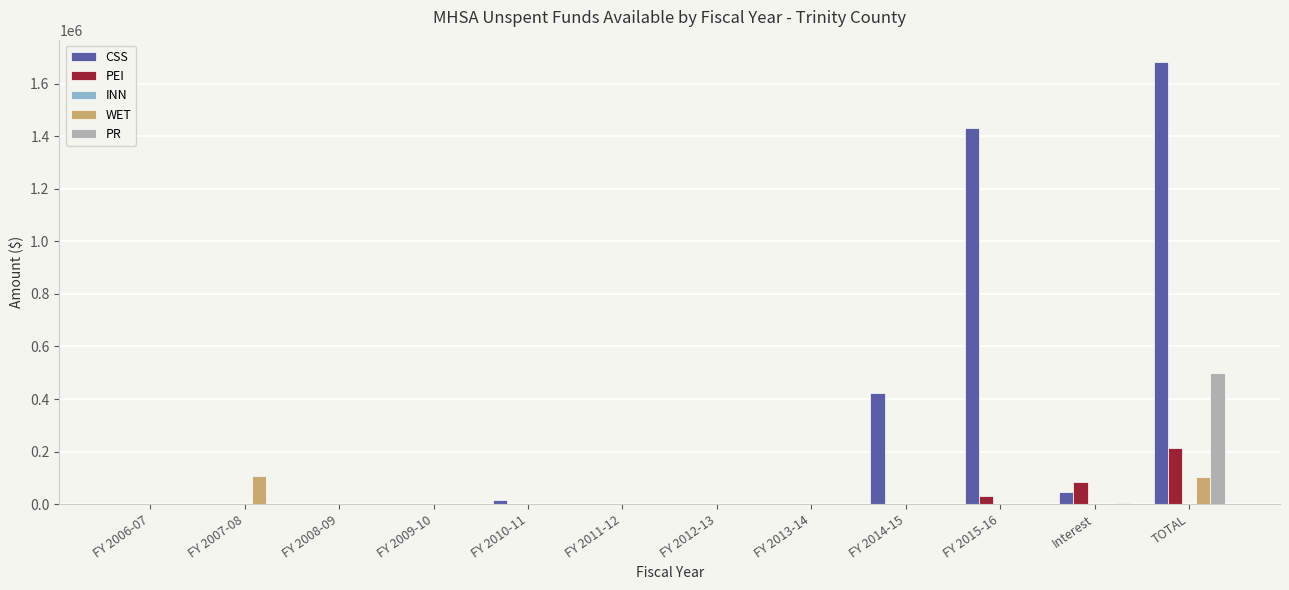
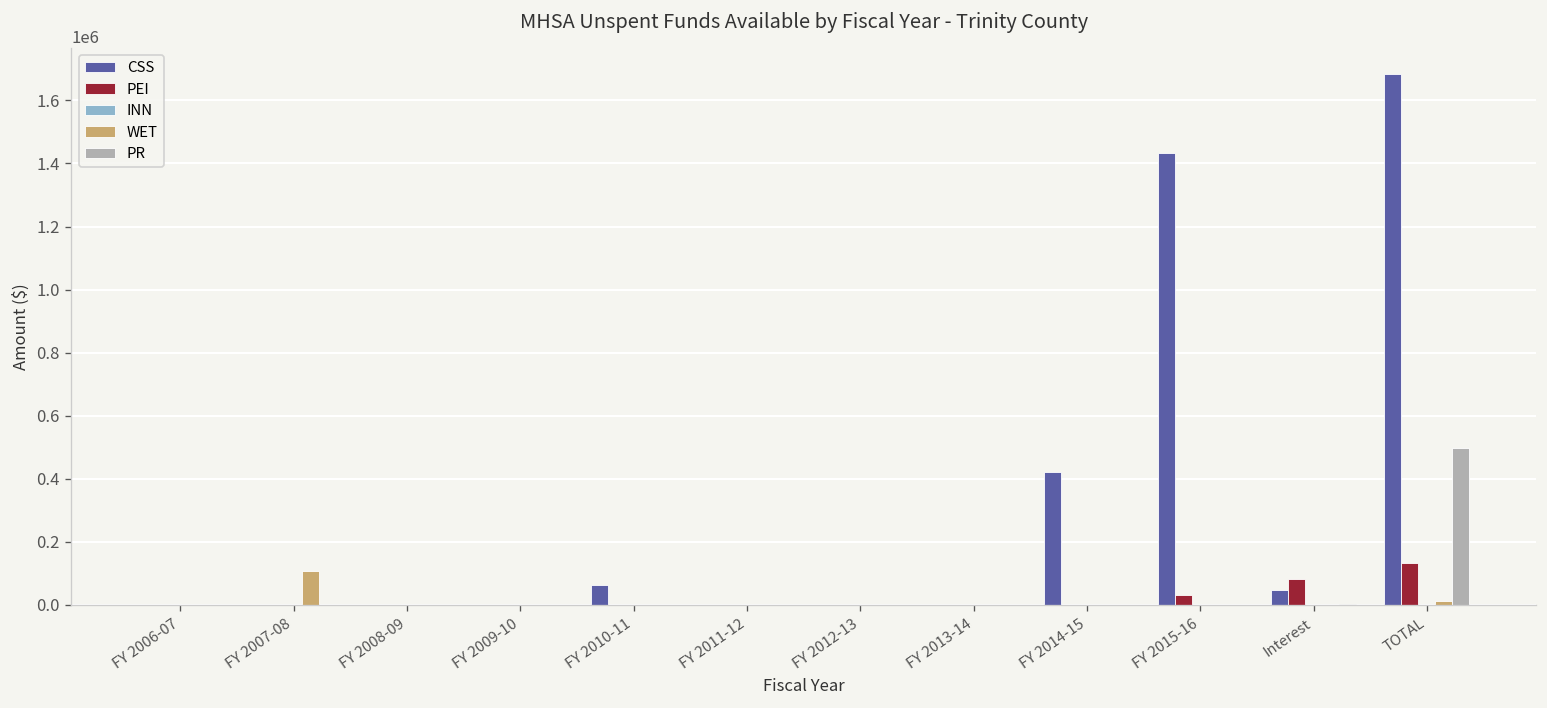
CSS, FY 2010-11: 20000 -> 60000
PEI, TOTAL: 210000 -> 130000
WET, TOTAL: 100000 -> 10000
